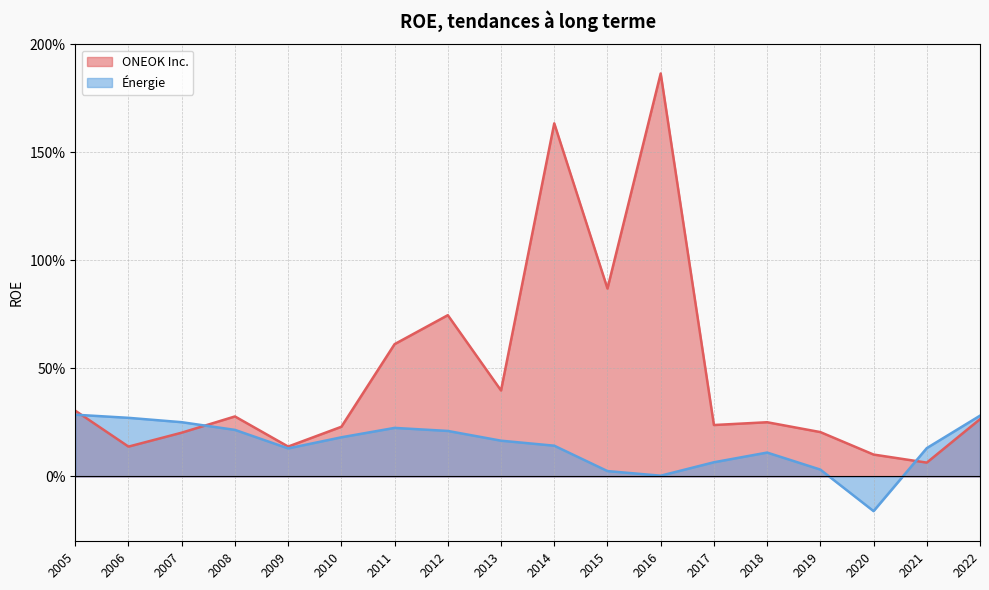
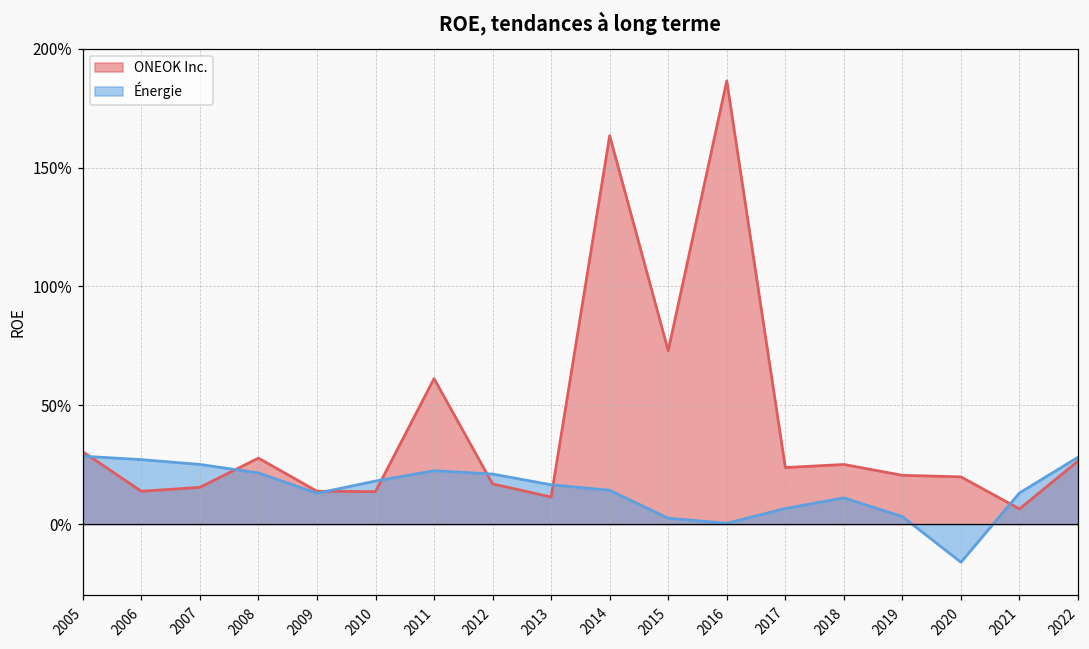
ONEOK Inc., 2007: 20% -> 15%
ONEOK Inc., 2010: 23% -> 14%
ONEOK Inc., 2012: 75% -> 17%
ONEOK Inc., 2013: 40% -> 11%
ONEOK Inc., 2015: 87% -> 73%
ONEOK Inc., 2020: 10% -> 20%
